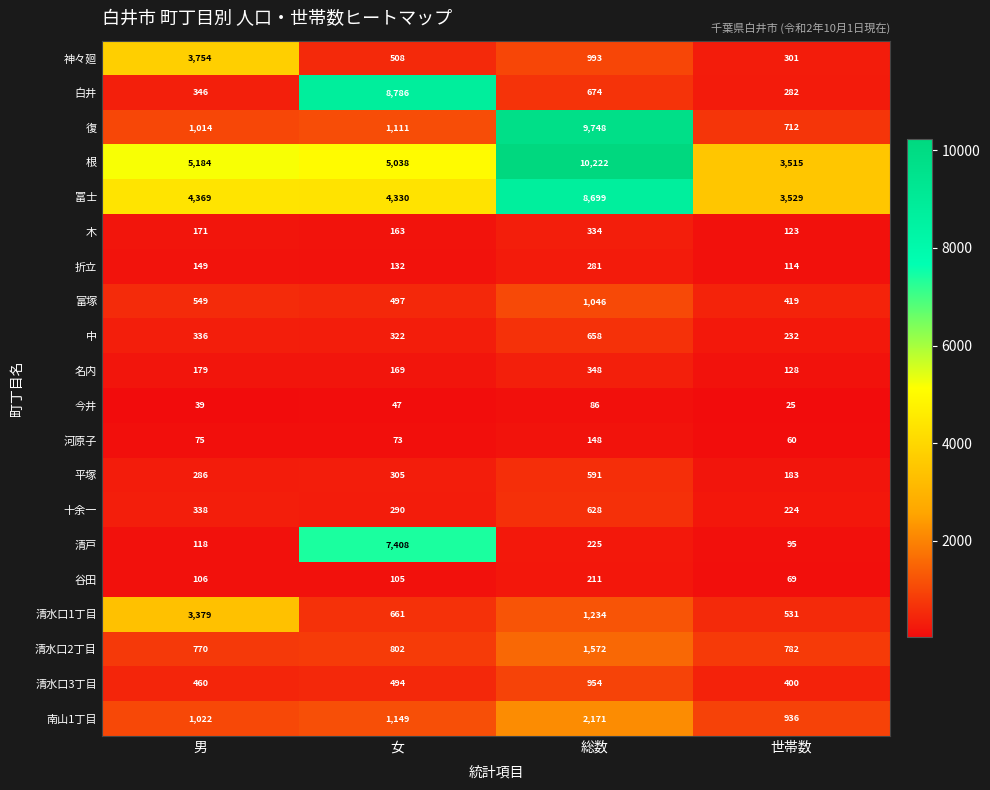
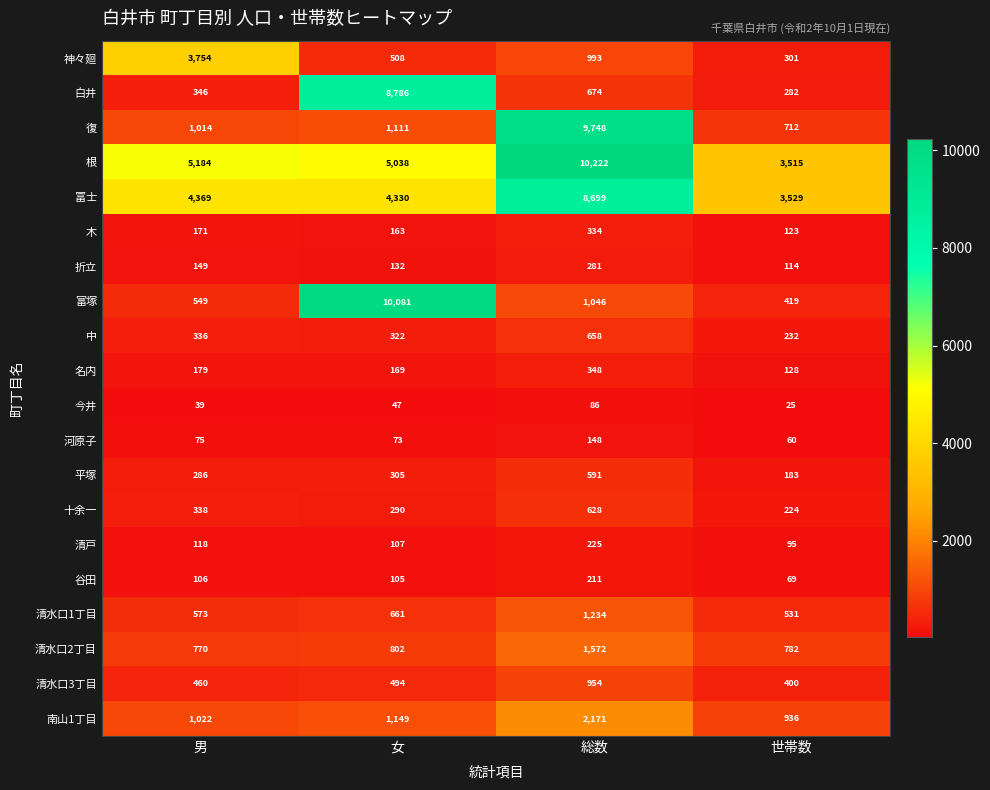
富塚, 女: 497 -> 10,081
清戸, 女: 7,408 -> 107
清水口1丁目, 男: 3,379 -> 573
